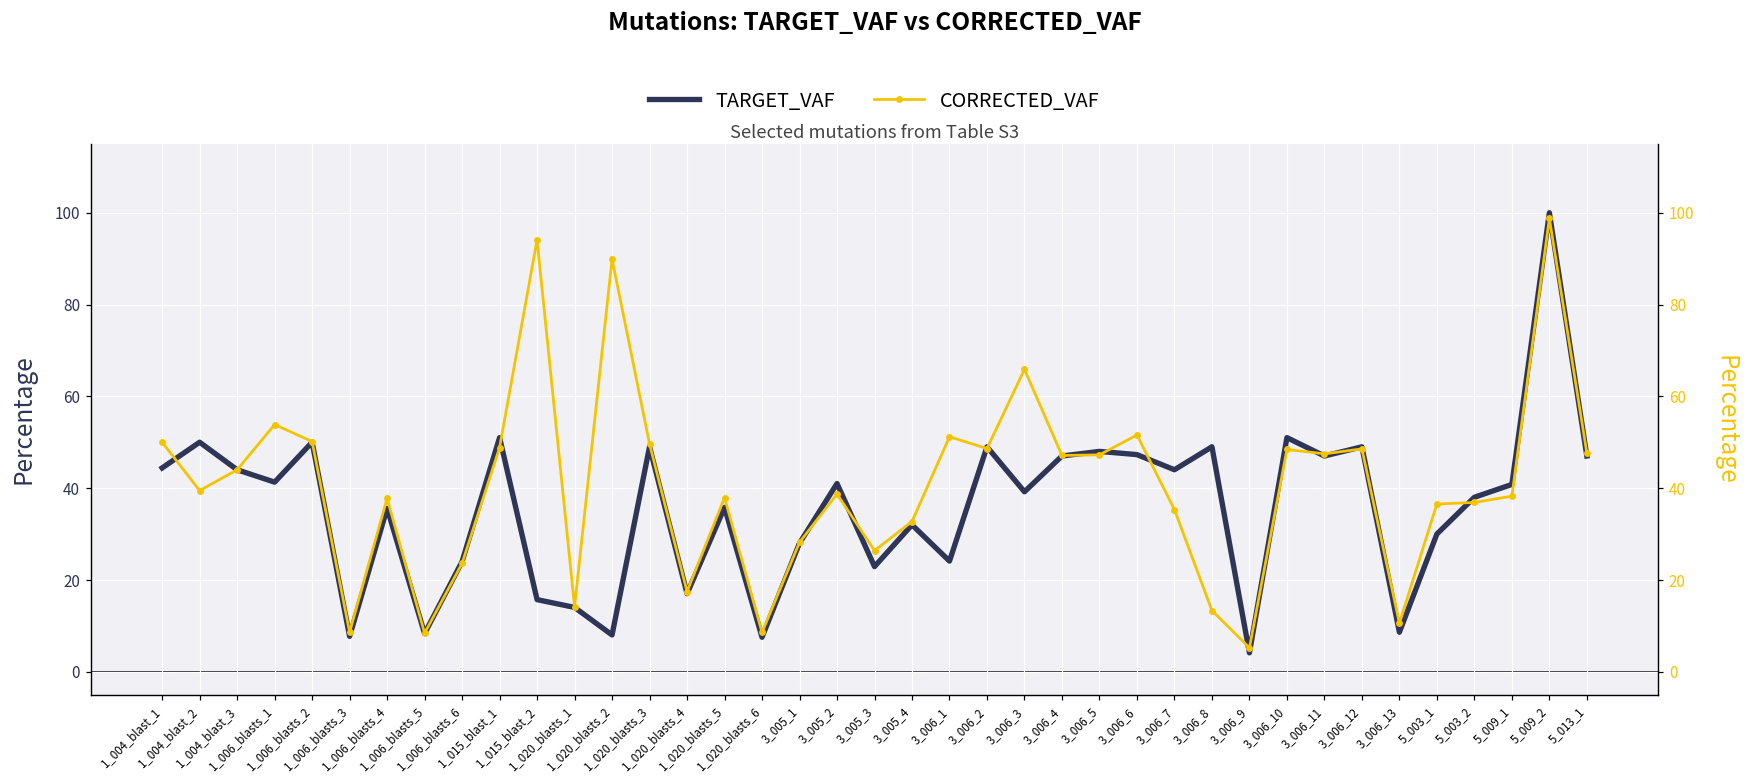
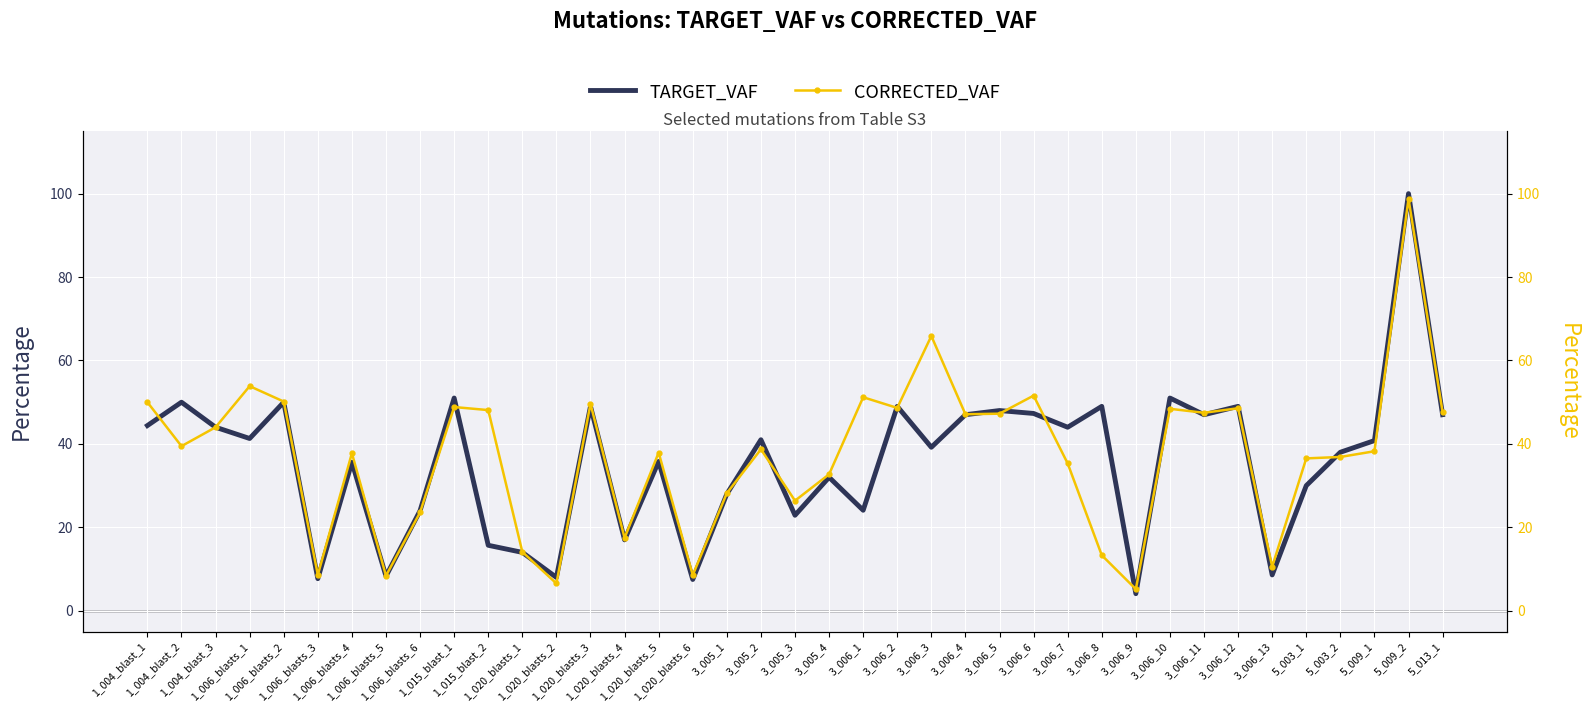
CORRECTED_VAF, 1_015_blast_2: 94 -> 48
CORRECTED_VAF, 1_020_blasts_2: 90 -> 7
